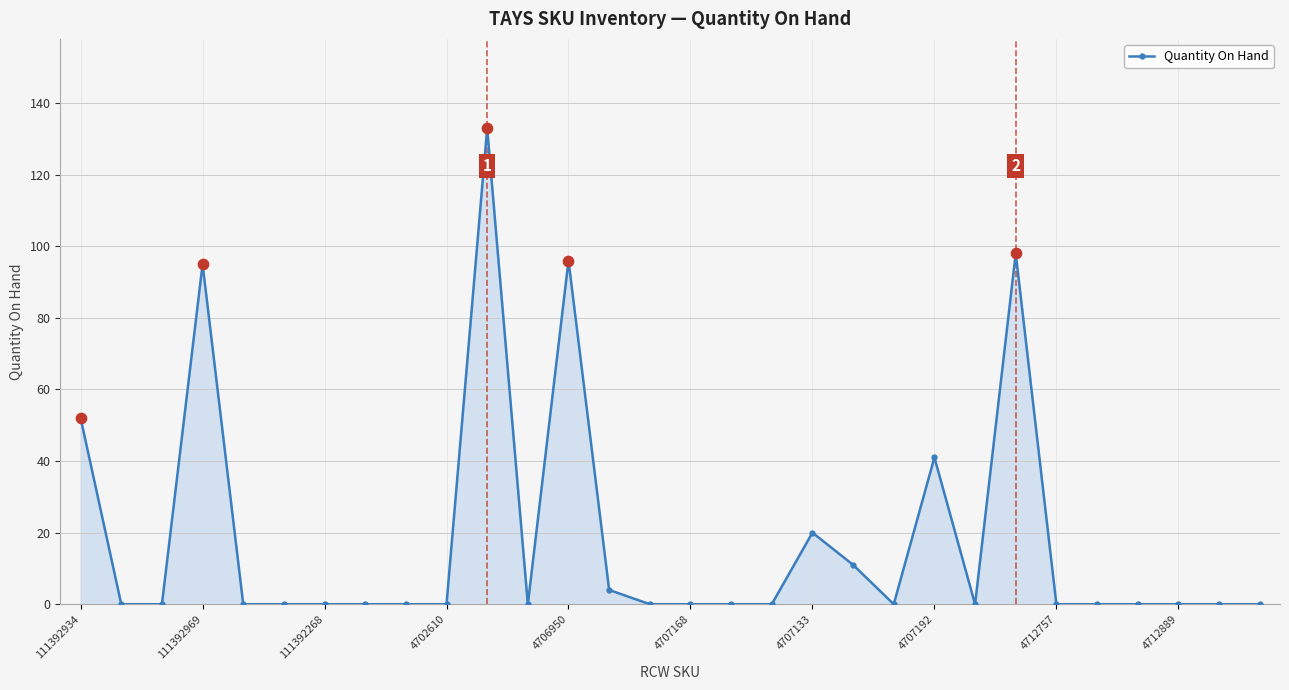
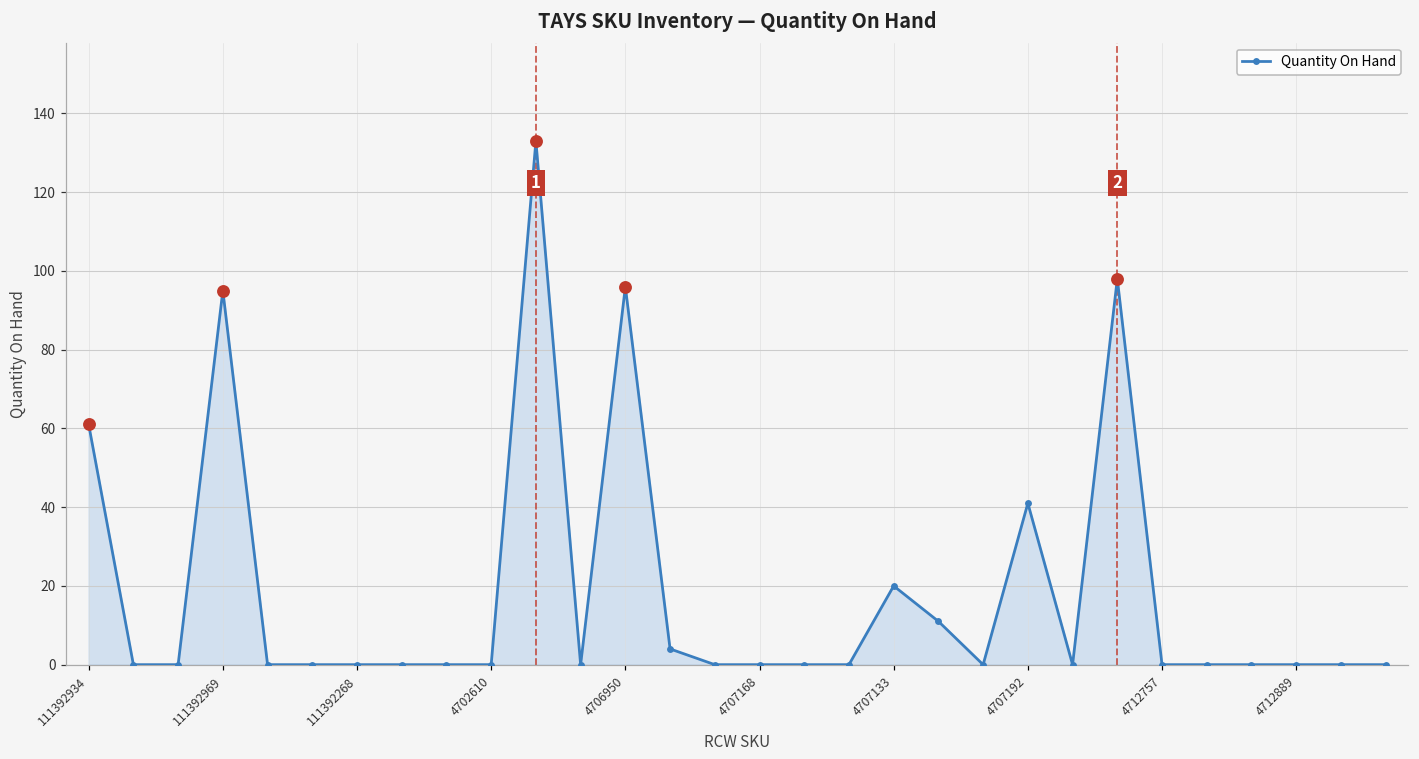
Quantity On Hand, 111392934: 52 -> 61
